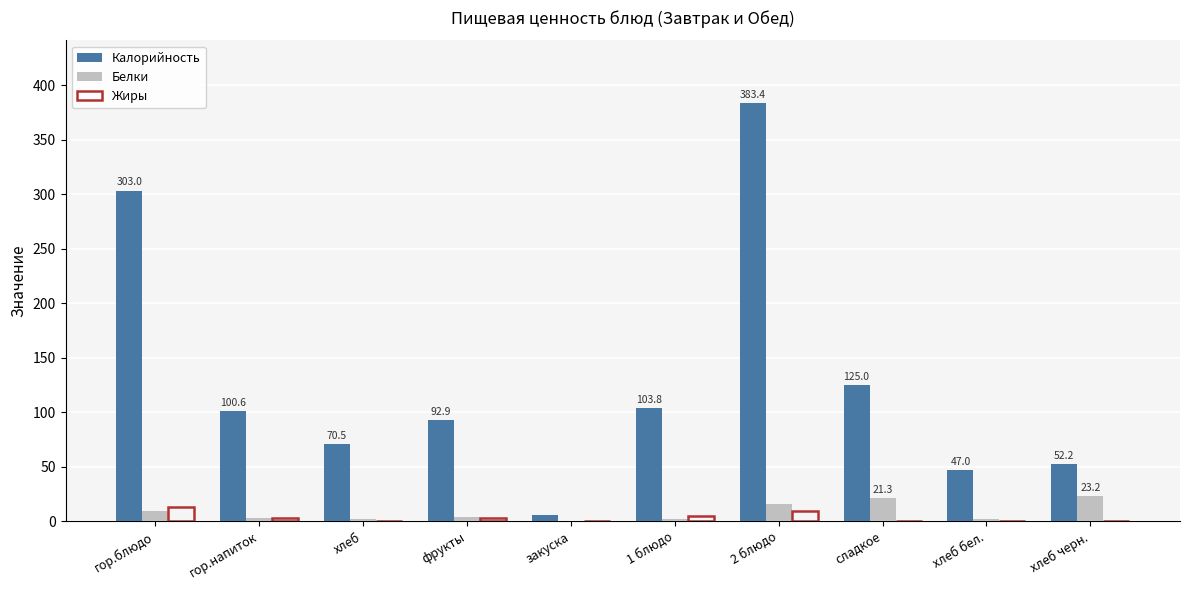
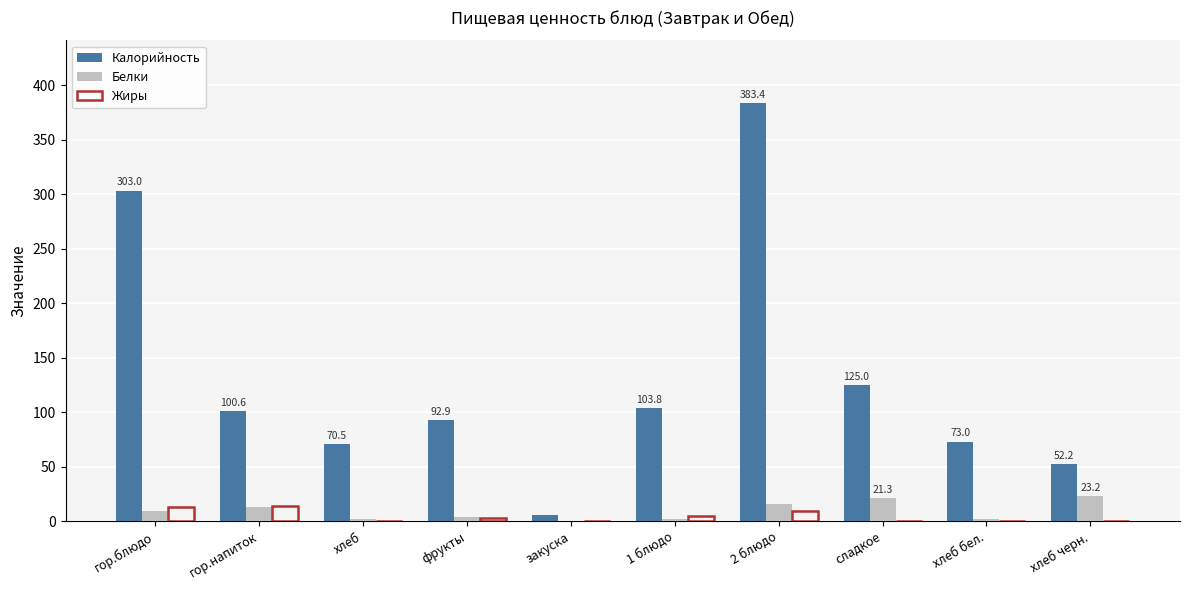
Белки, гор.напиток: 3 -> 13
Жиры, гор.напиток: 3 -> 14
Калорийность, хлеб бел.: 47.0 -> 73.0
